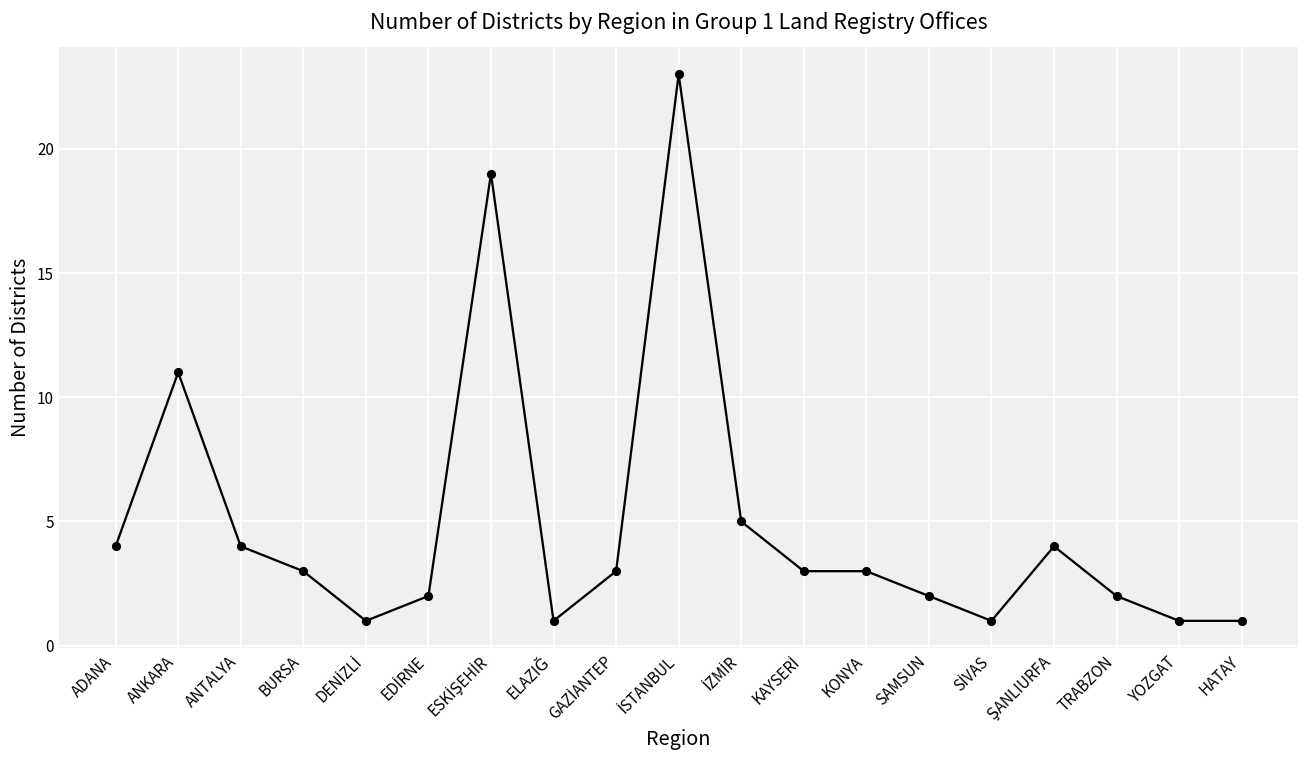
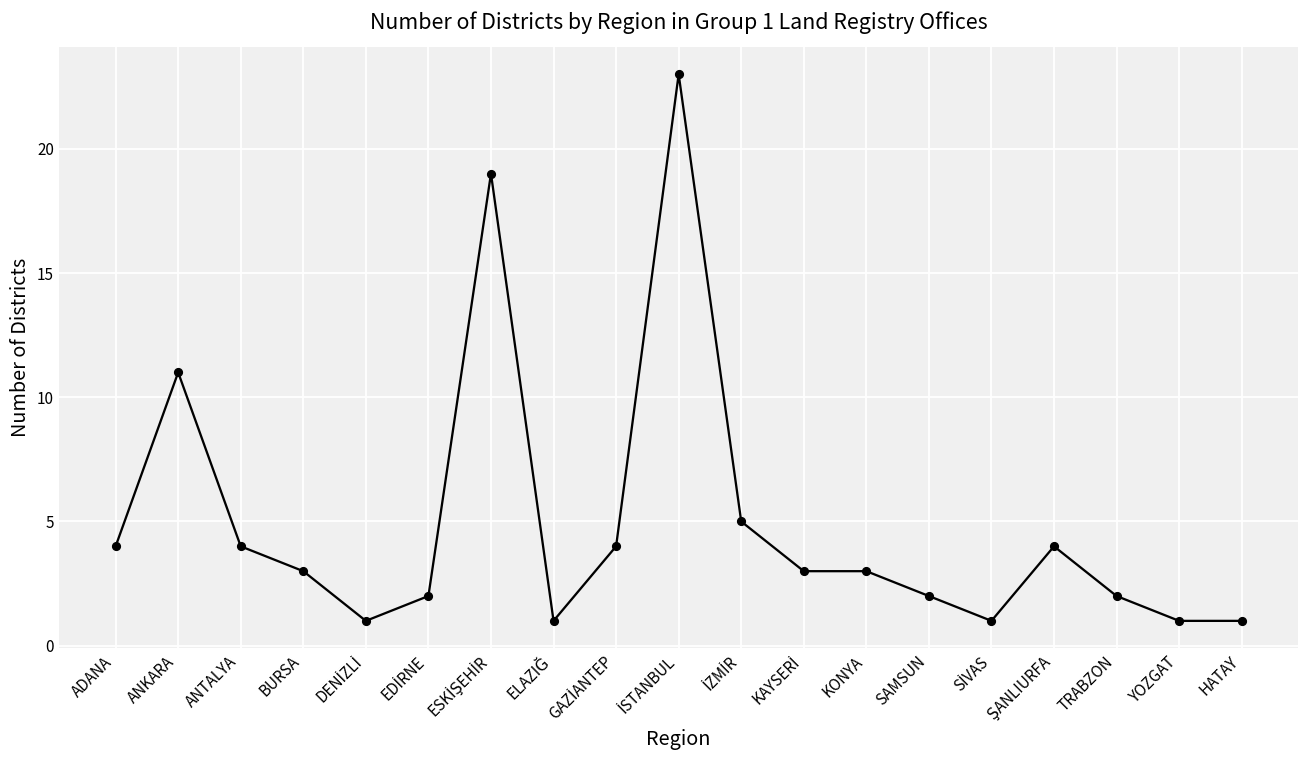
GAZİANTEP: 3 -> 4
